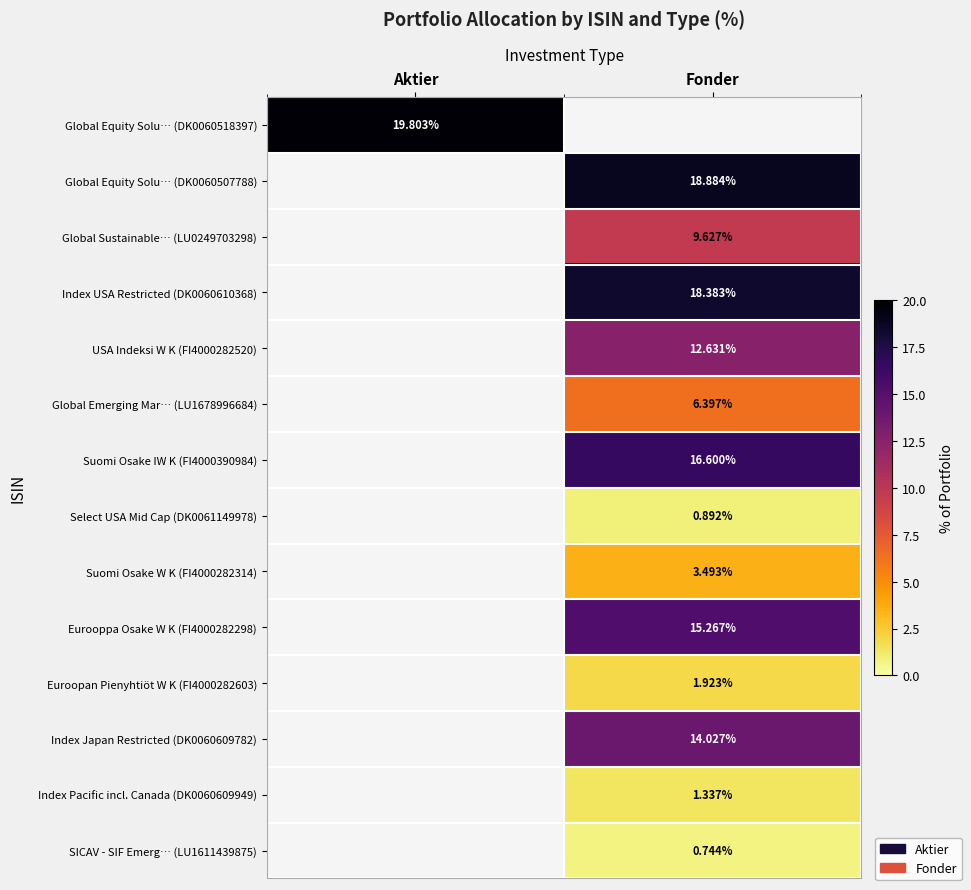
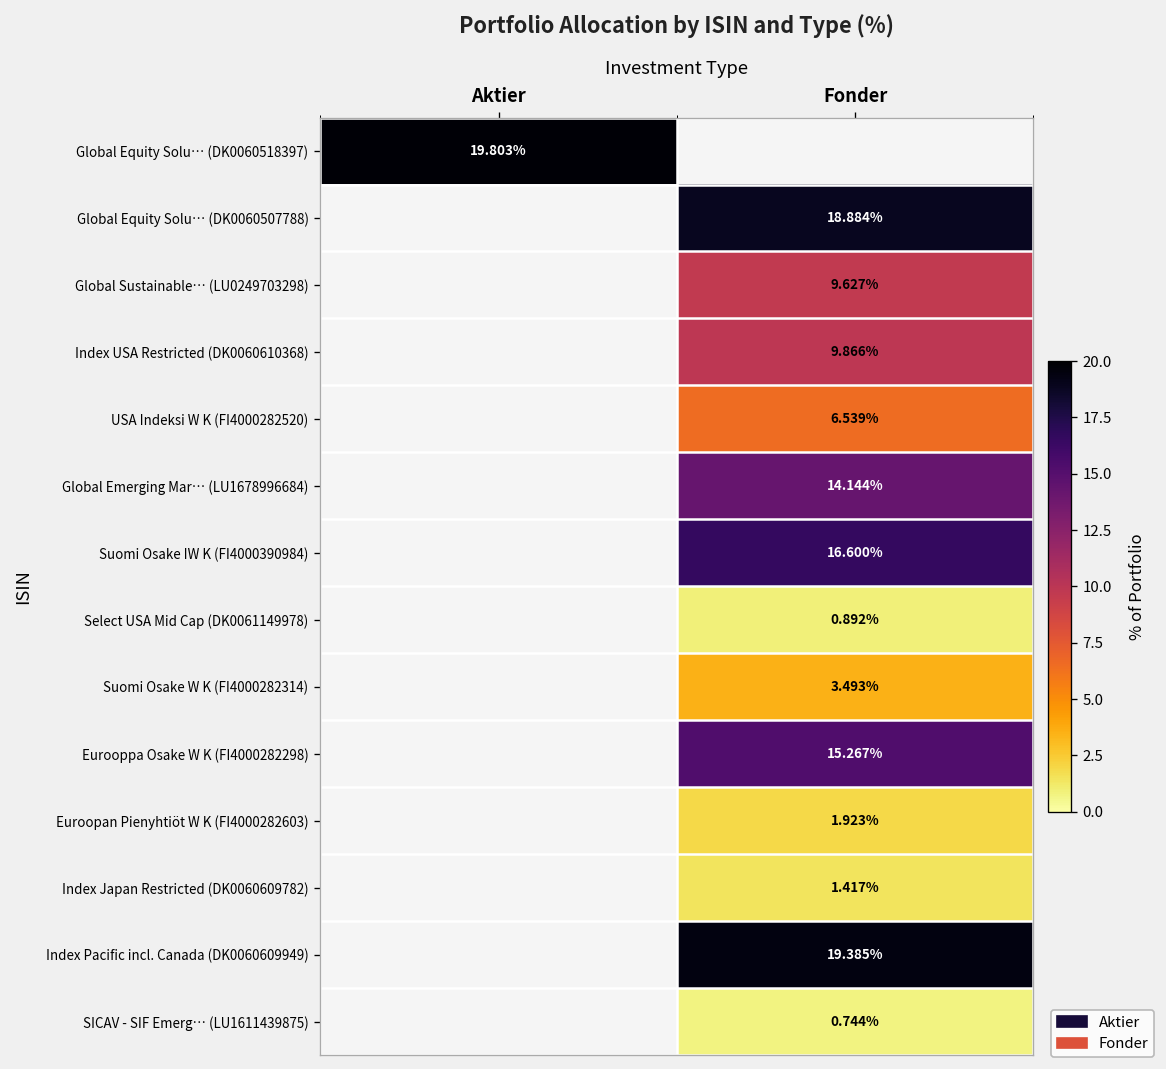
Index USA Restricted (DK0060610368), Fonder: 18.383% -> 9.866%
USA Indeksi W K (FI4000282520), Fonder: 12.631% -> 6.539%
Global Emerging Mar… (LU1678996684), Fonder: 6.397% -> 14.144%
Index Japan Restricted (DK0060609782), Fonder: 14.027% -> 1.417%
Index Pacific incl. Canada (DK0060609949), Fonder: 1.337% -> 19.385%
